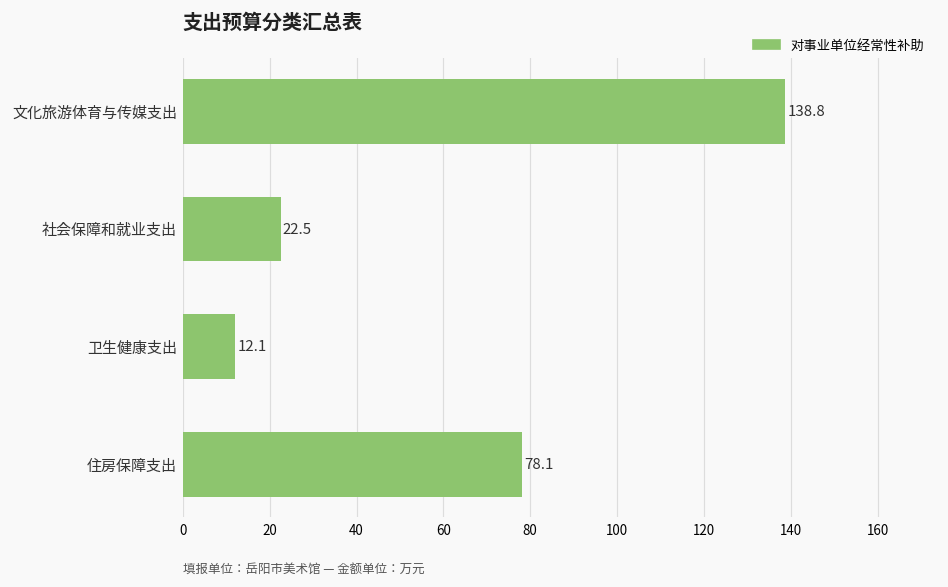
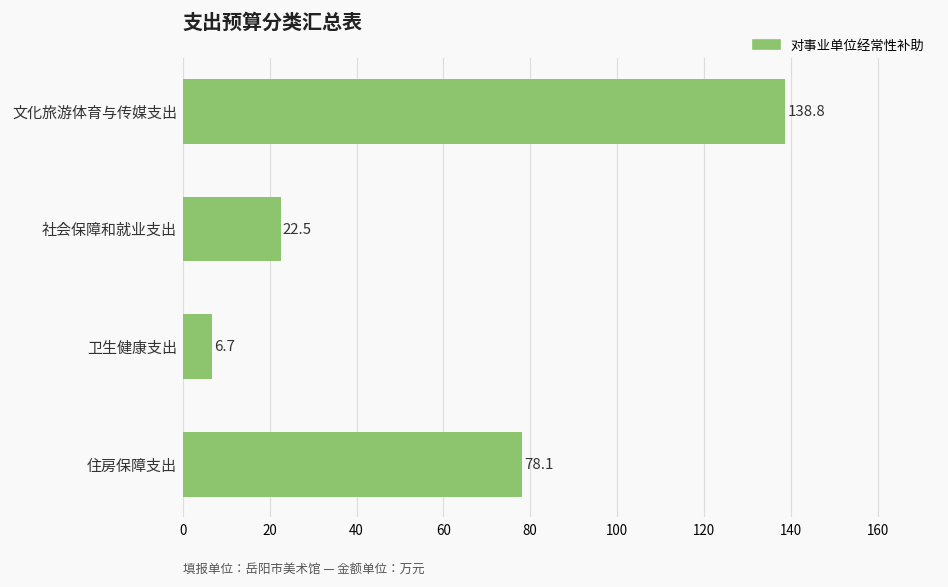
卫生健康支出: 12.1 -> 6.7
